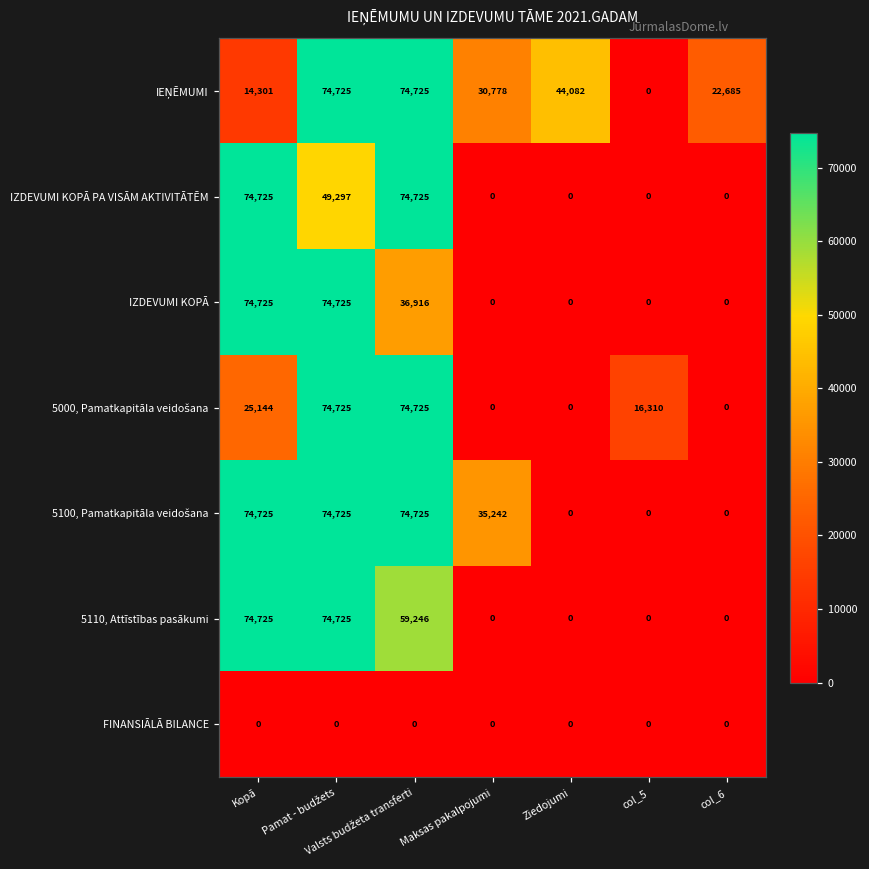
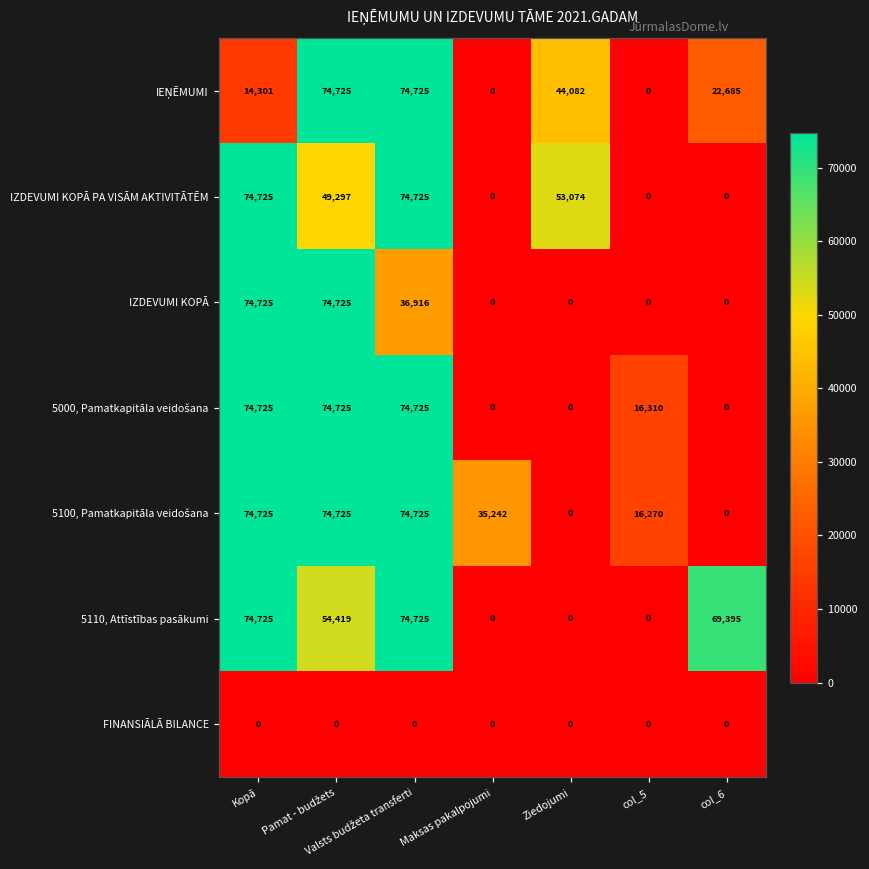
IEŅĒMUMI, Maksas pakalpojumi: 30,778 -> 0
IZDEVUMI KOPĀ PA VISĀM AKTIVITĀTĒM, Ziedojumi: 0 -> 53,074
5000, Pamatkapitāla veidošana, Kopā: 25,144 -> 74,725
5100, Pamatkapitāla veidošana, col_5: 0 -> 16,270
5110, Attīstības pasākumi, Pamat - budžets: 74,725 -> 54,419
5110, Attīstības pasākumi, Valsts budžeta transferti: 59,246 -> 74,725
5110, Attīstības pasākumi, col_6: 0 -> 69,395
